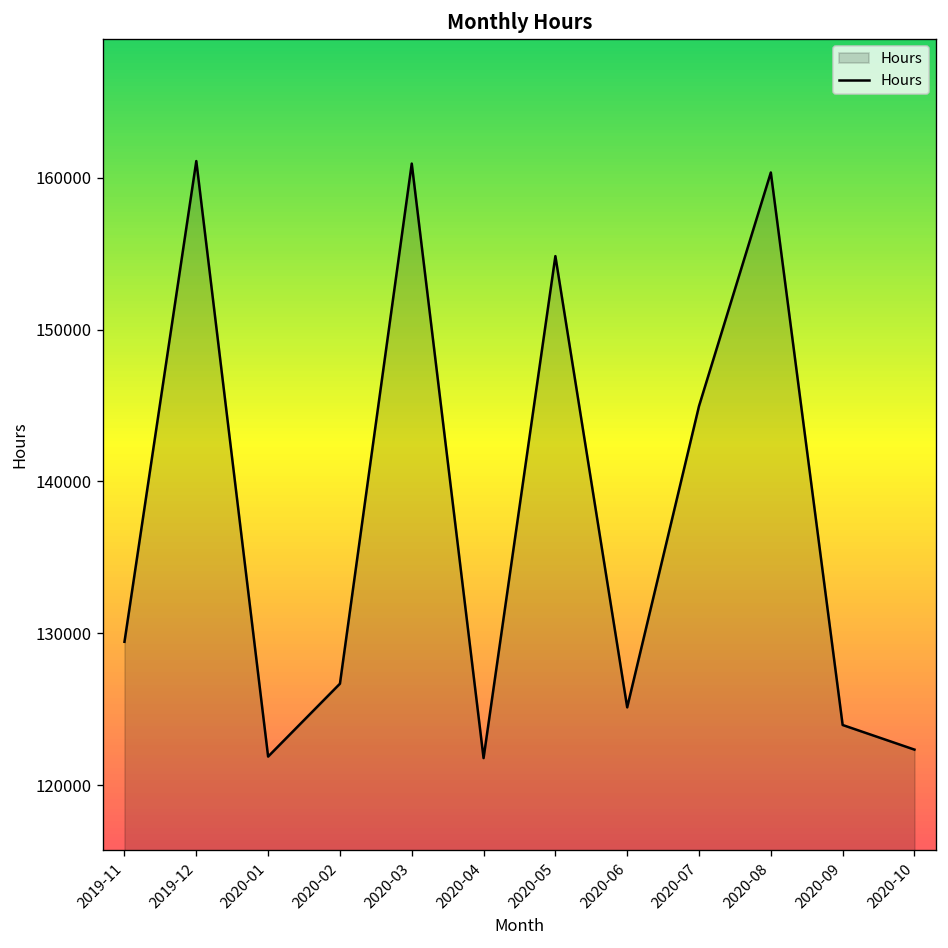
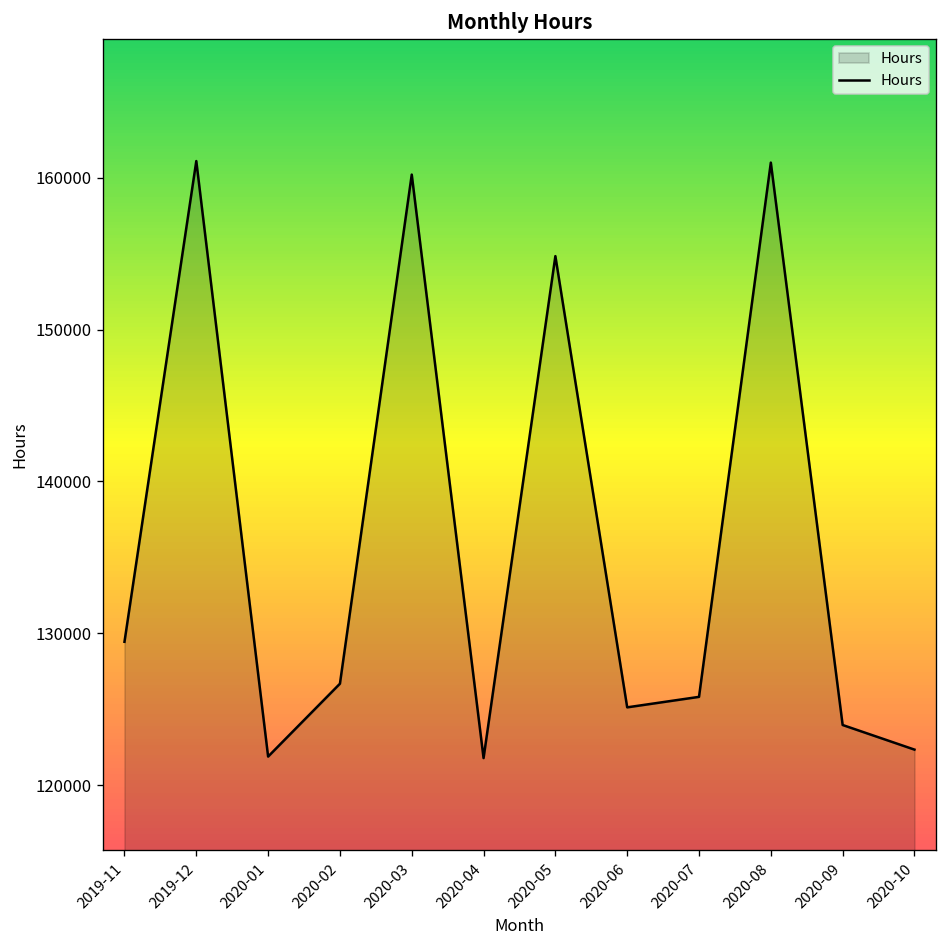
2020-03: 160900 -> 160200
2020-07: 145000 -> 125800
2020-08: 160400 -> 161000
